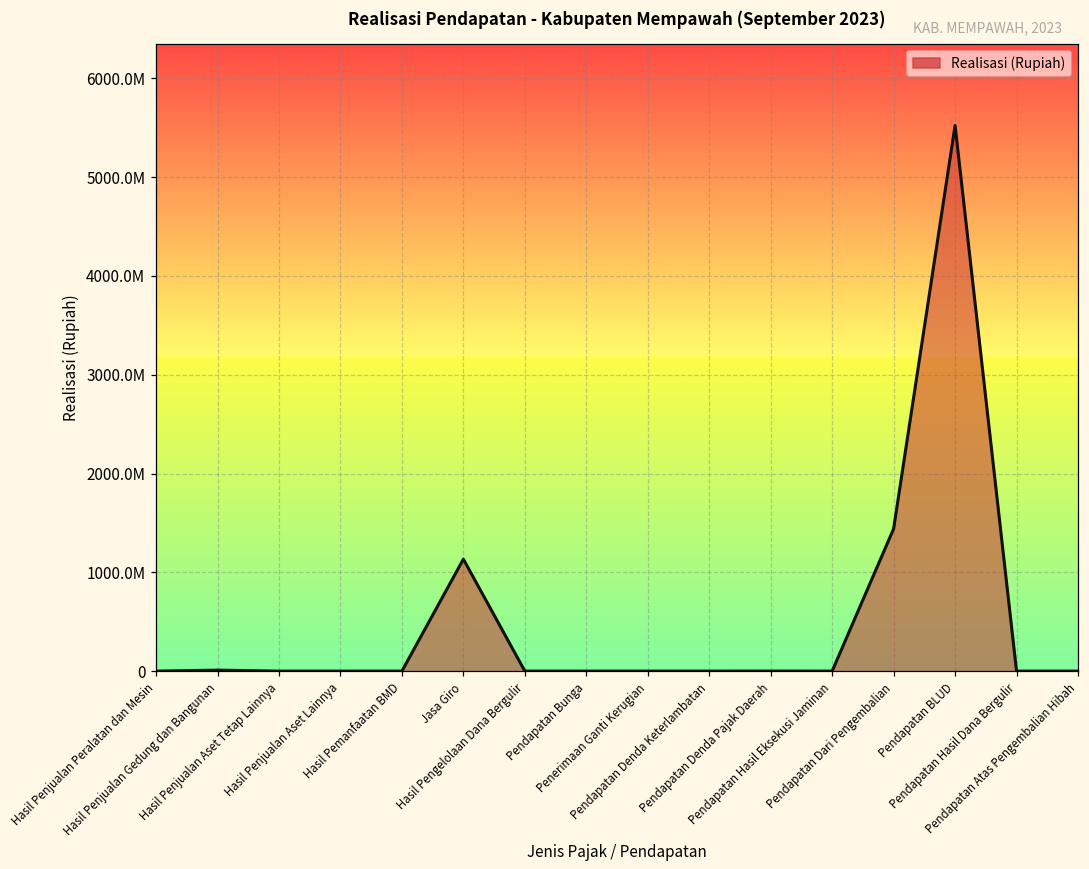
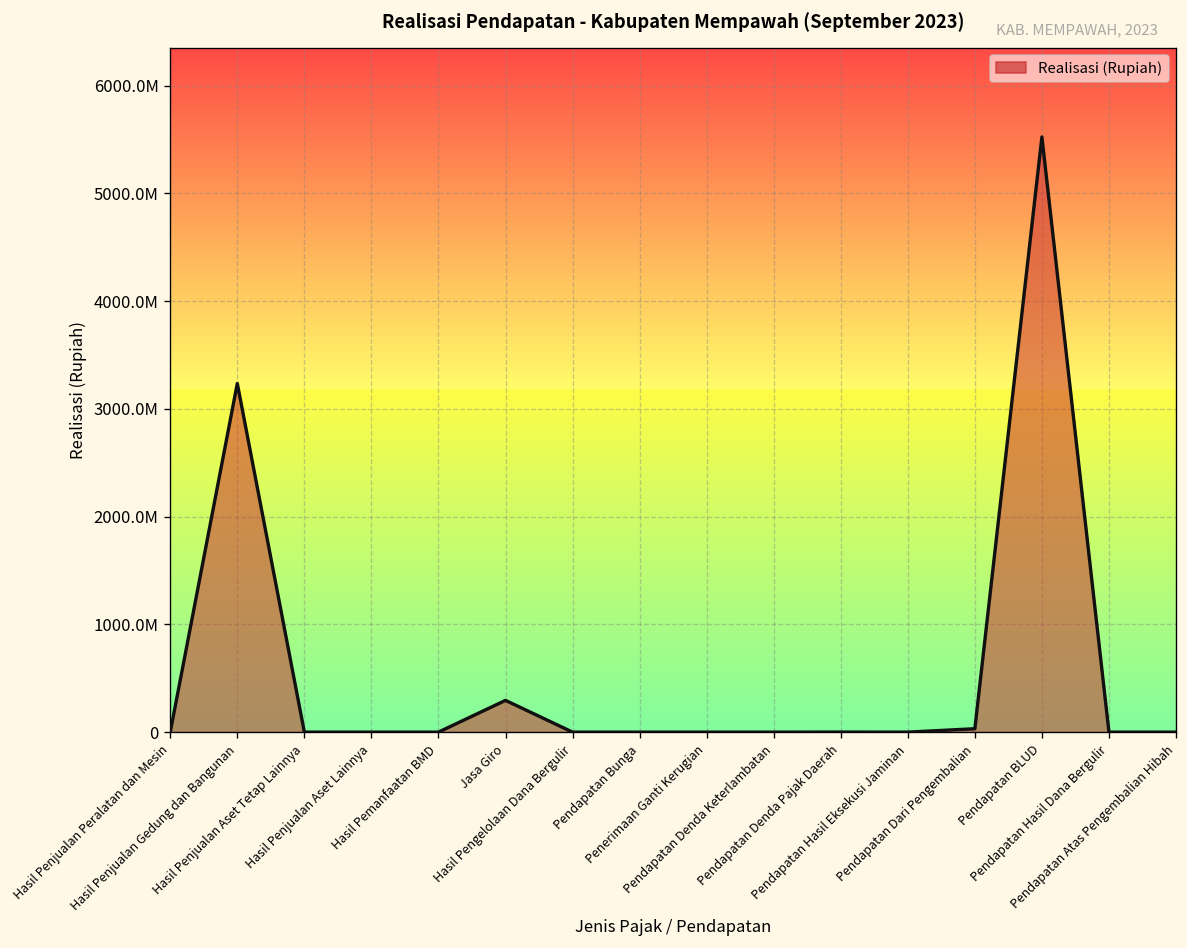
Hasil Penjualan Gedung dan Bangunan: 0 -> 3200000000
Jasa Giro: 1100000000 -> 300000000
Pendapatan Dari Pengembalian: 1400000000 -> 0
